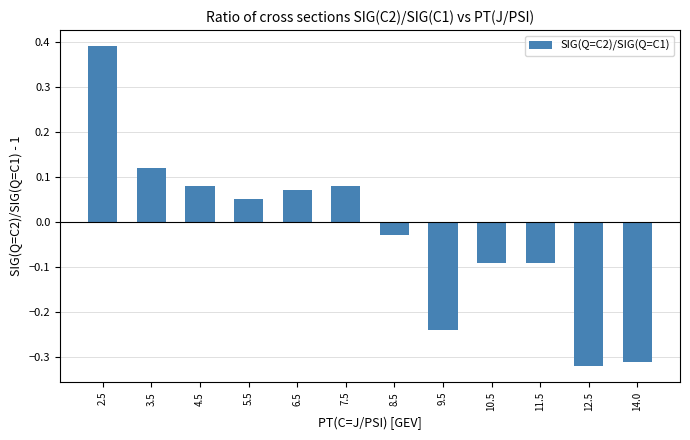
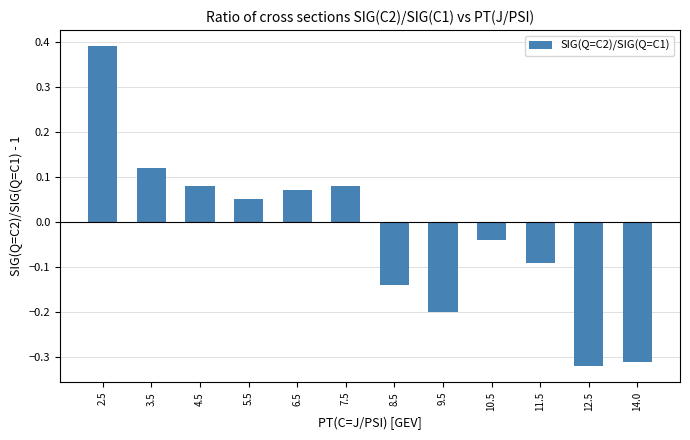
8.5: -0.03 -> -0.14
9.5: -0.24 -> -0.20
10.5: -0.09 -> -0.04
